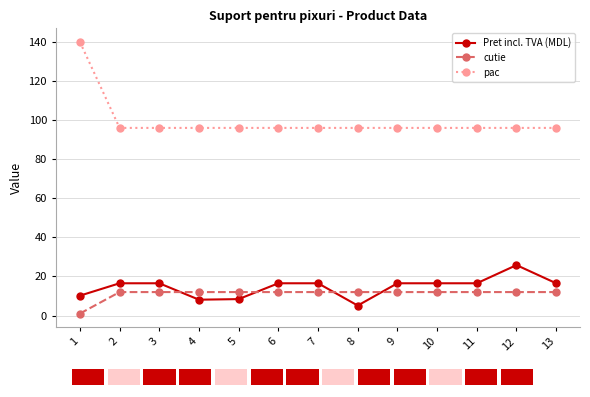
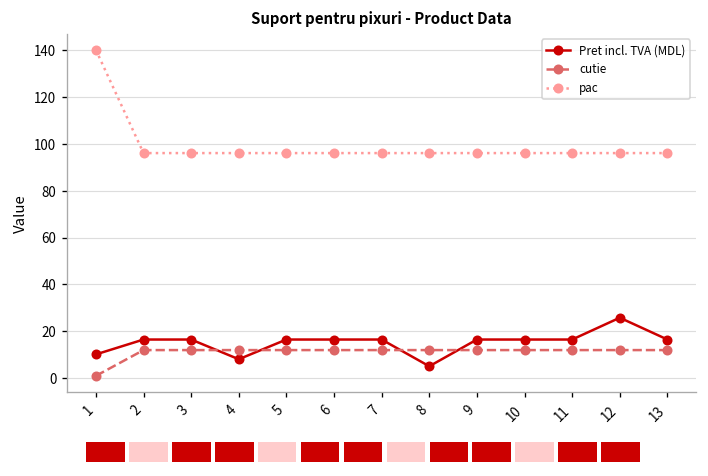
Pret incl. TVA (MDL), 5: 8 -> 17
